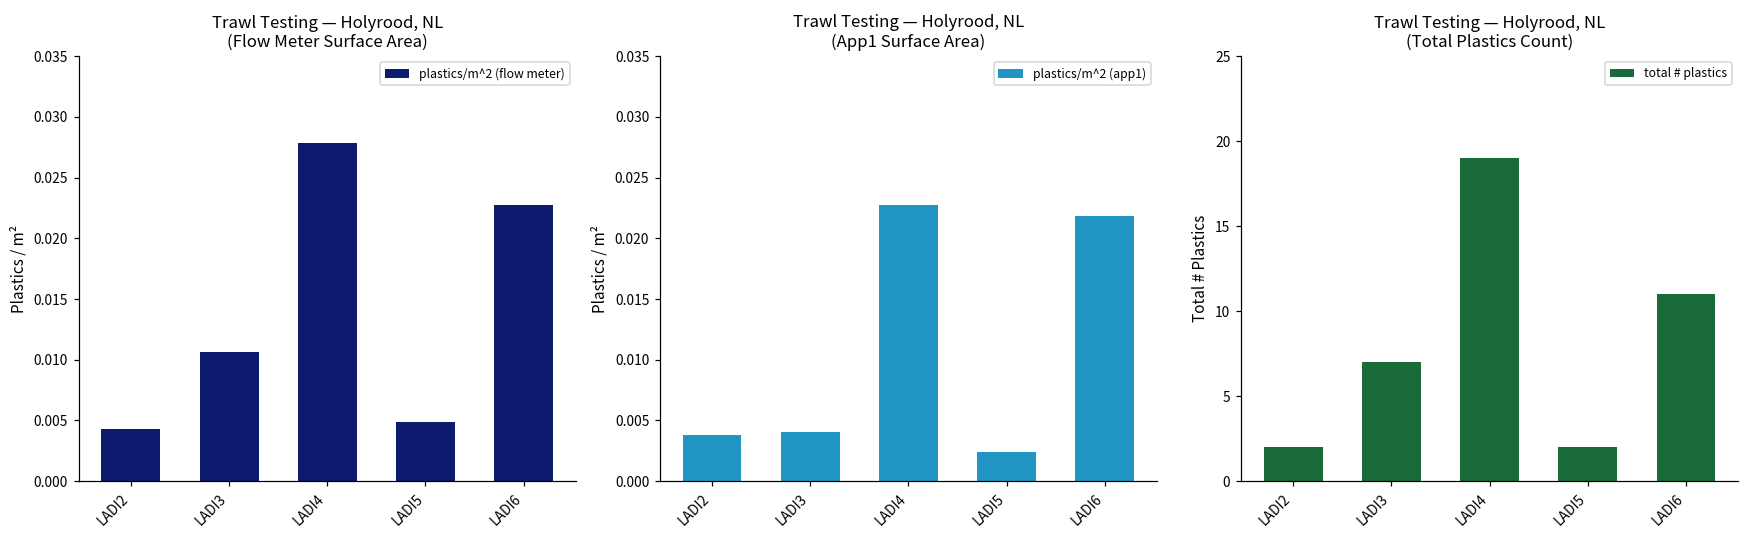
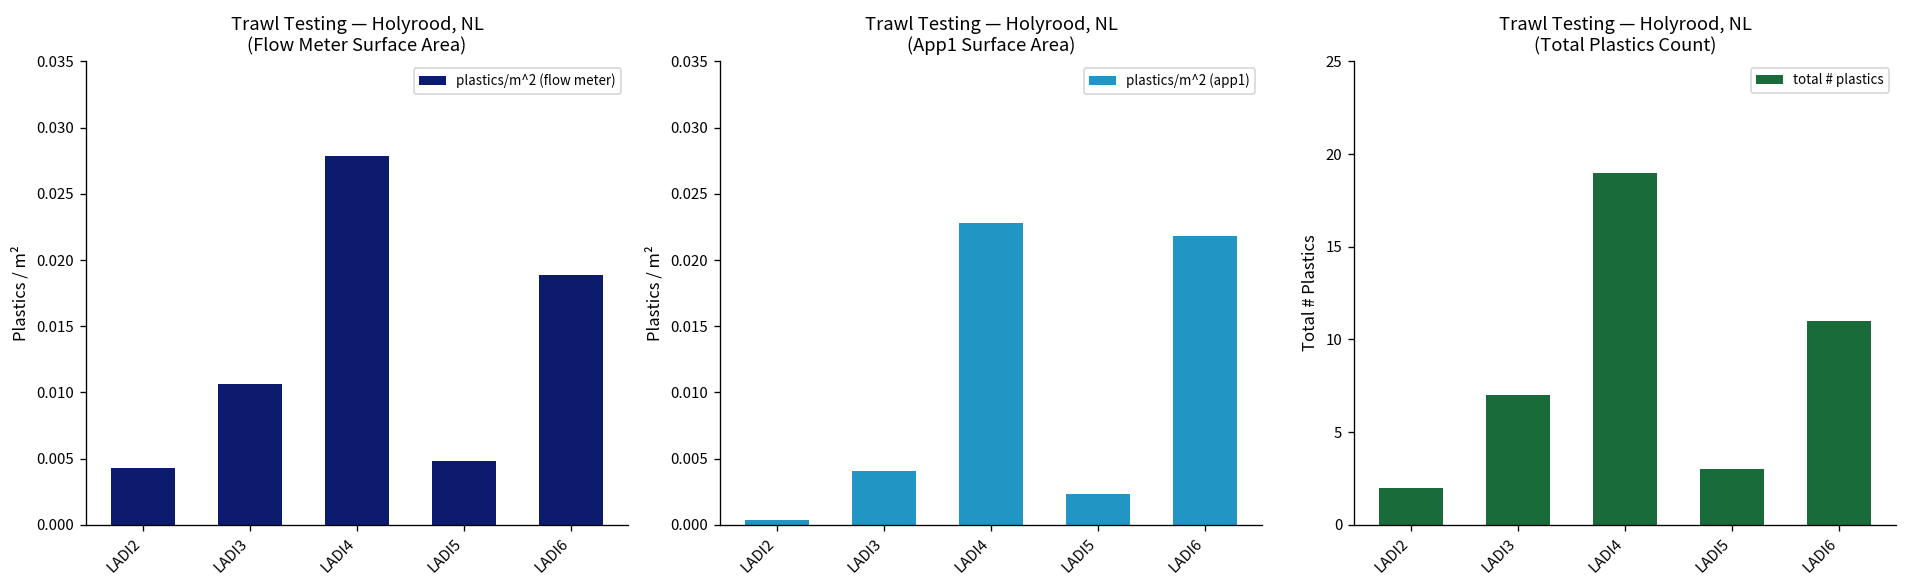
Trawl Testing — Holyrood, NL (Flow Meter Surface Area), LADI6: 0.0227 -> 0.0188
Trawl Testing — Holyrood, NL (App1 Surface Area), LADI2: 0.0038 -> 0.0004
Trawl Testing — Holyrood, NL (Total Plastics Count), LADI5: 2 -> 3
